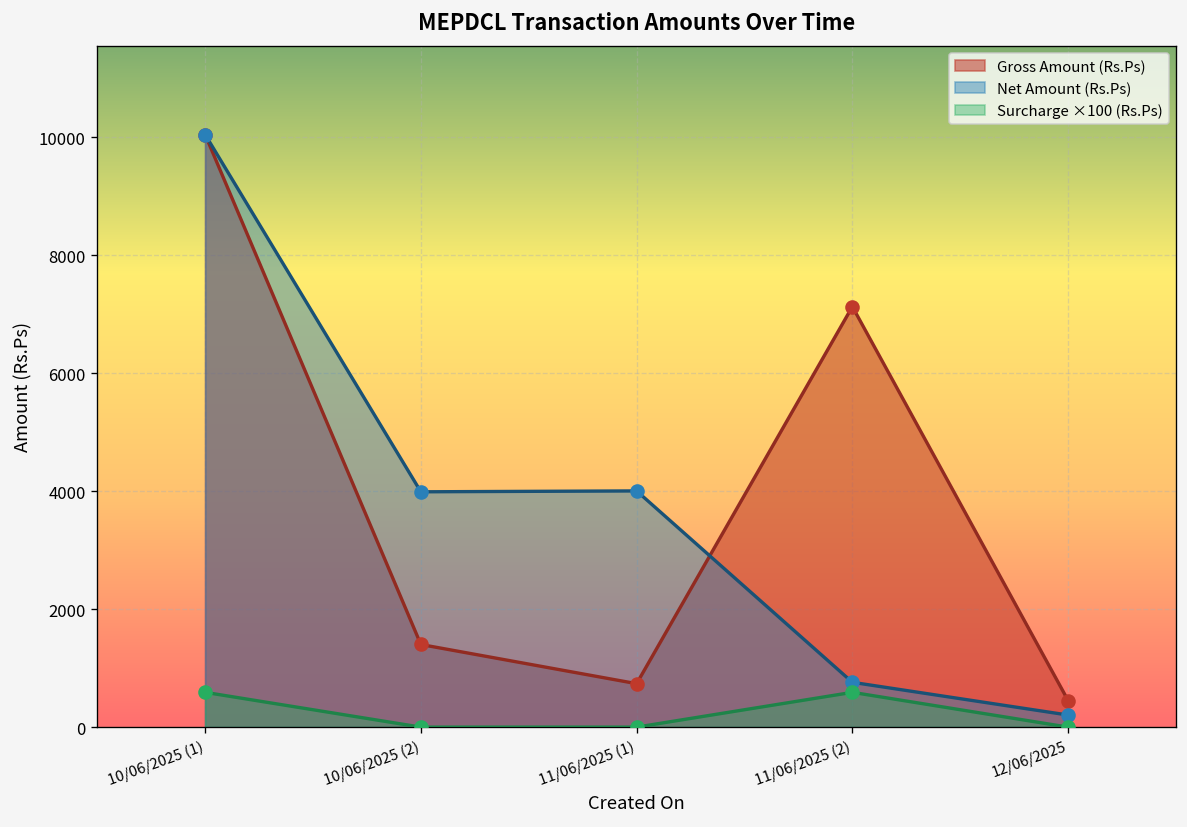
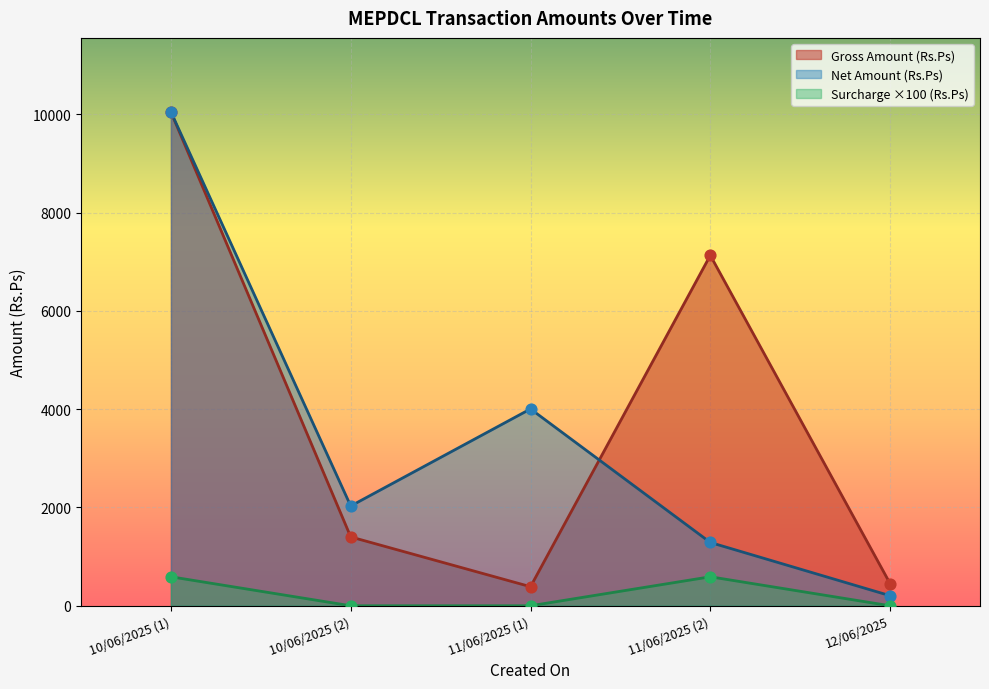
Net Amount (Rs.Ps), 10/06/2025 (2): 4000 -> 2000
Gross Amount (Rs.Ps), 11/06/2025 (1): 700 -> 400
Net Amount (Rs.Ps), 11/06/2025 (2): 800 -> 1300
